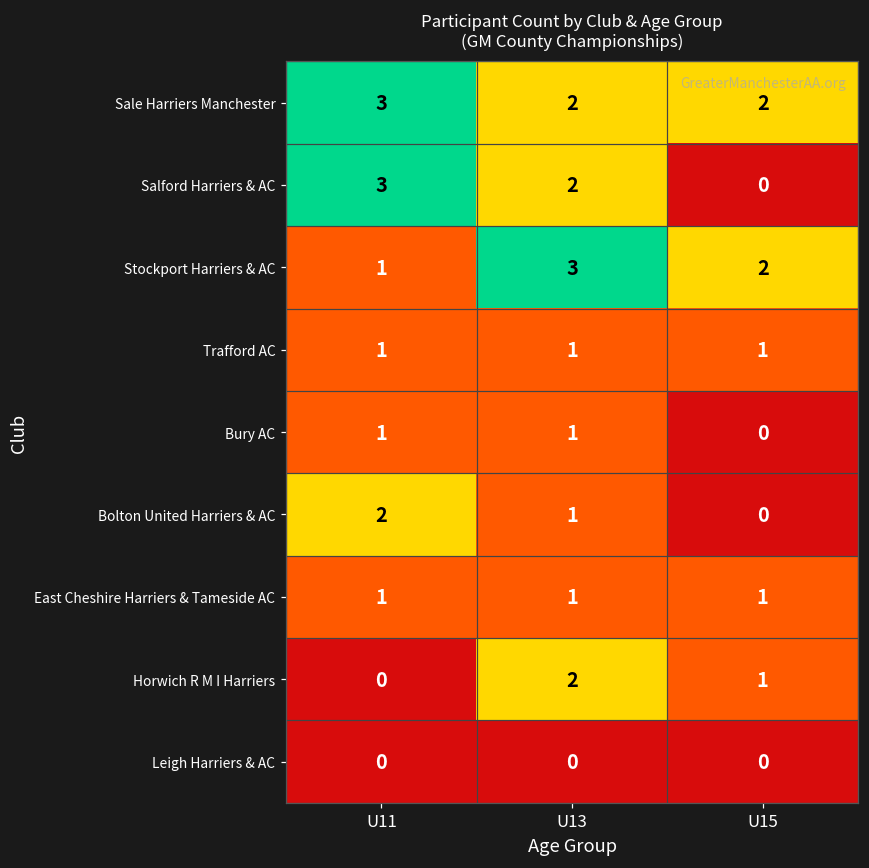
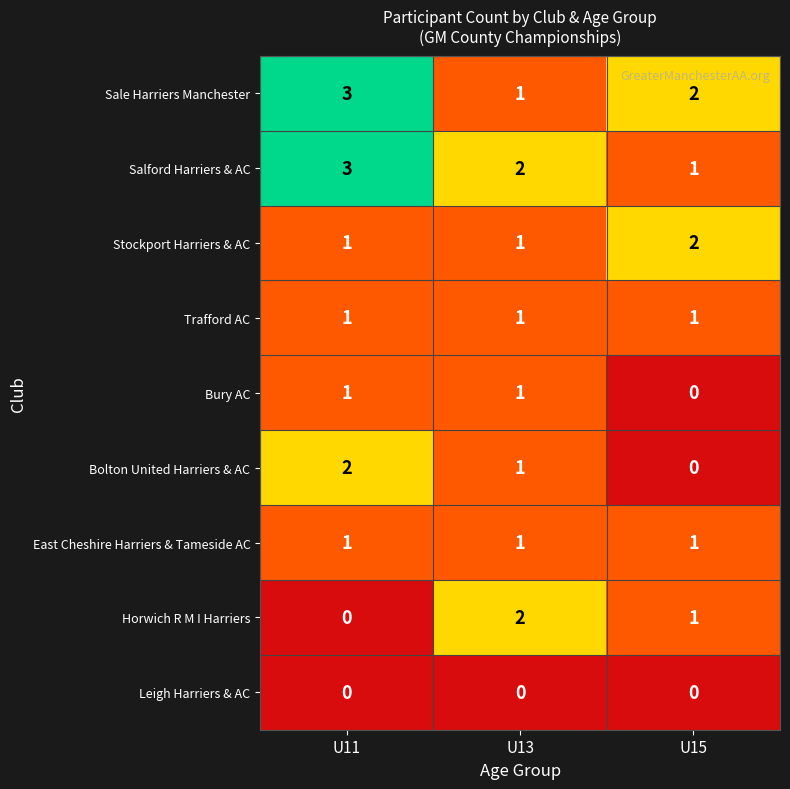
Sale Harriers Manchester, U13: 2 -> 1
Salford Harriers & AC, U15: 0 -> 1
Stockport Harriers & AC, U13: 3 -> 1
